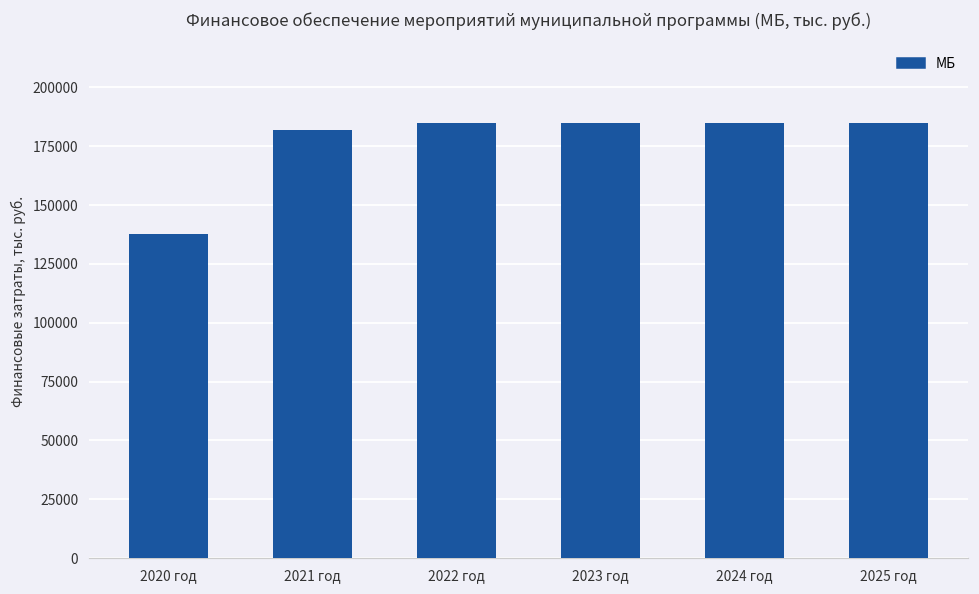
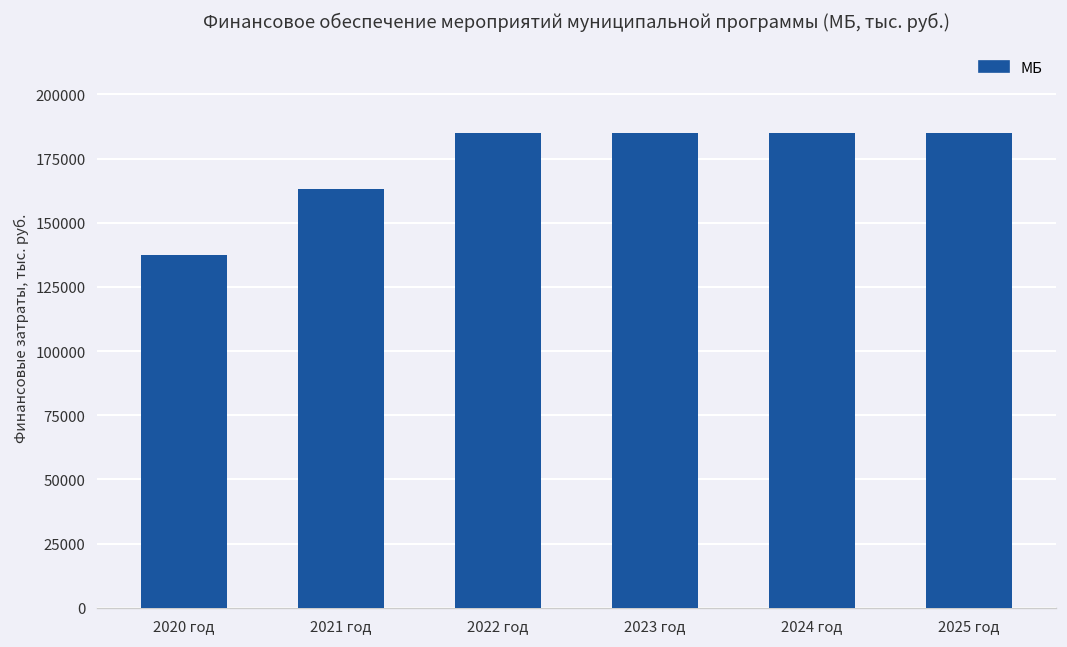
2021 год: 182000 -> 163000
